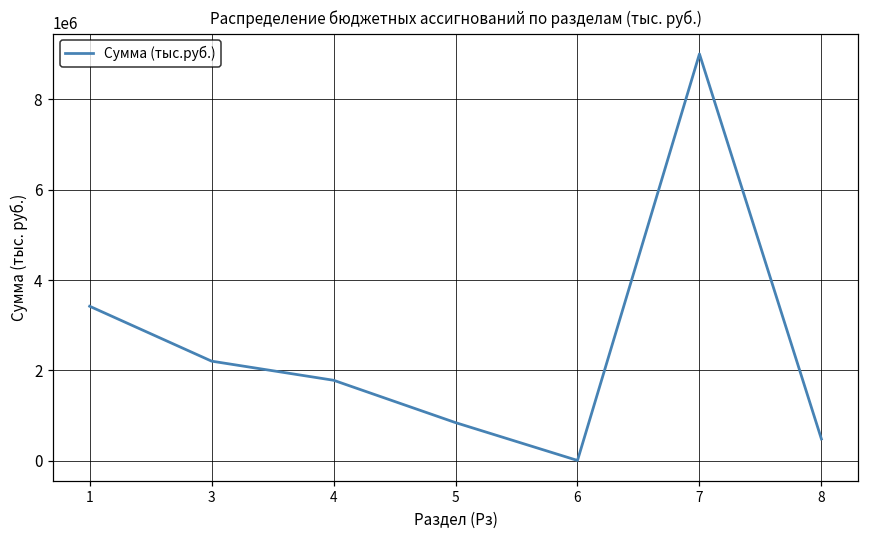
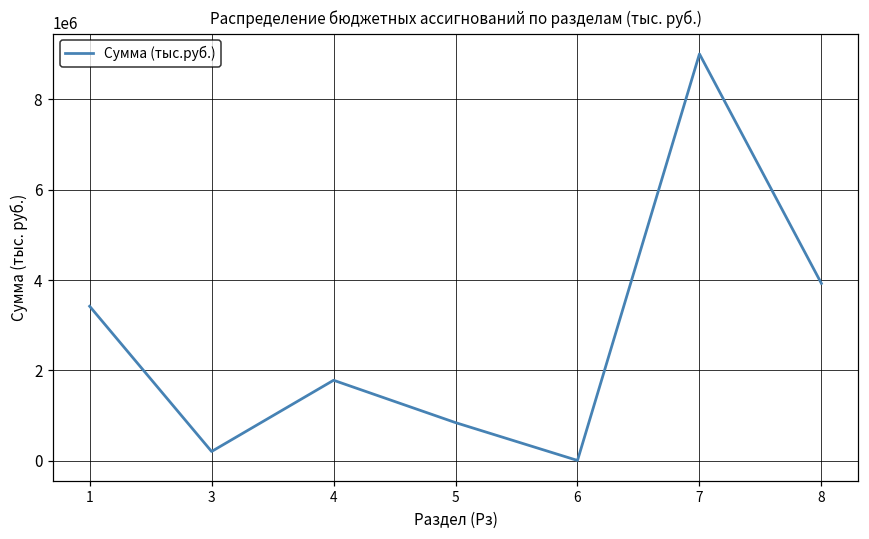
3: 2200000 -> 200000
8: 500000 -> 3900000
